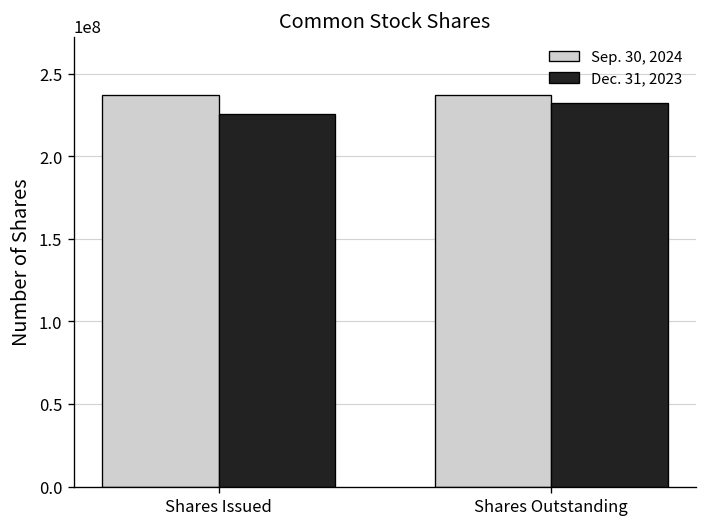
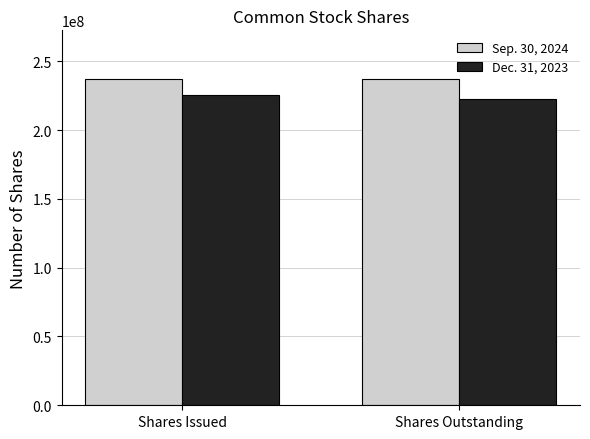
Dec. 31, 2023, Shares Outstanding: 232000000 -> 223000000
